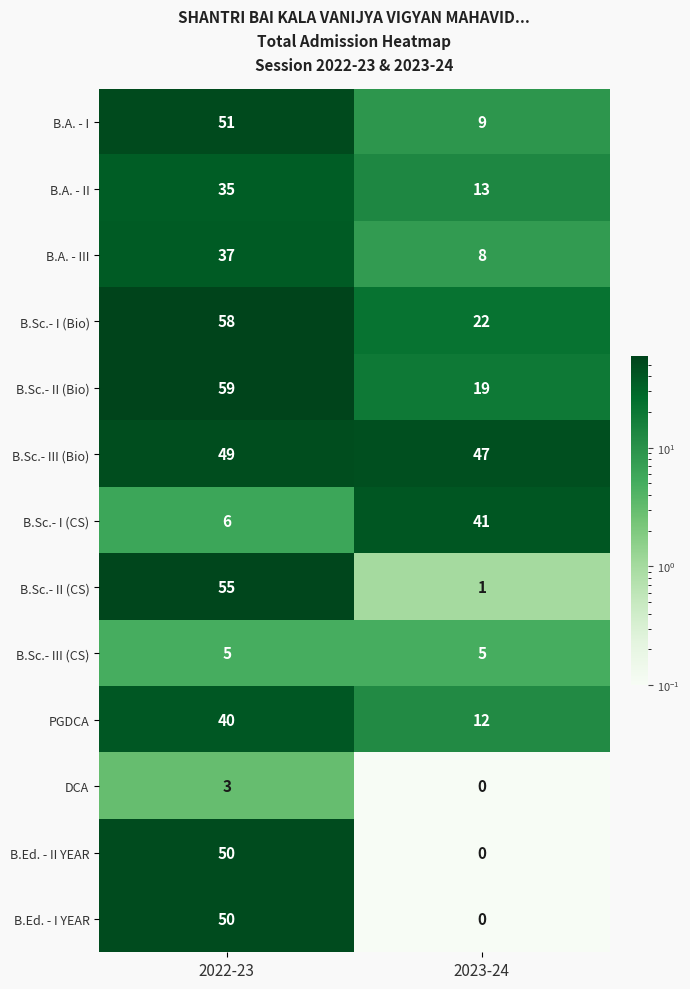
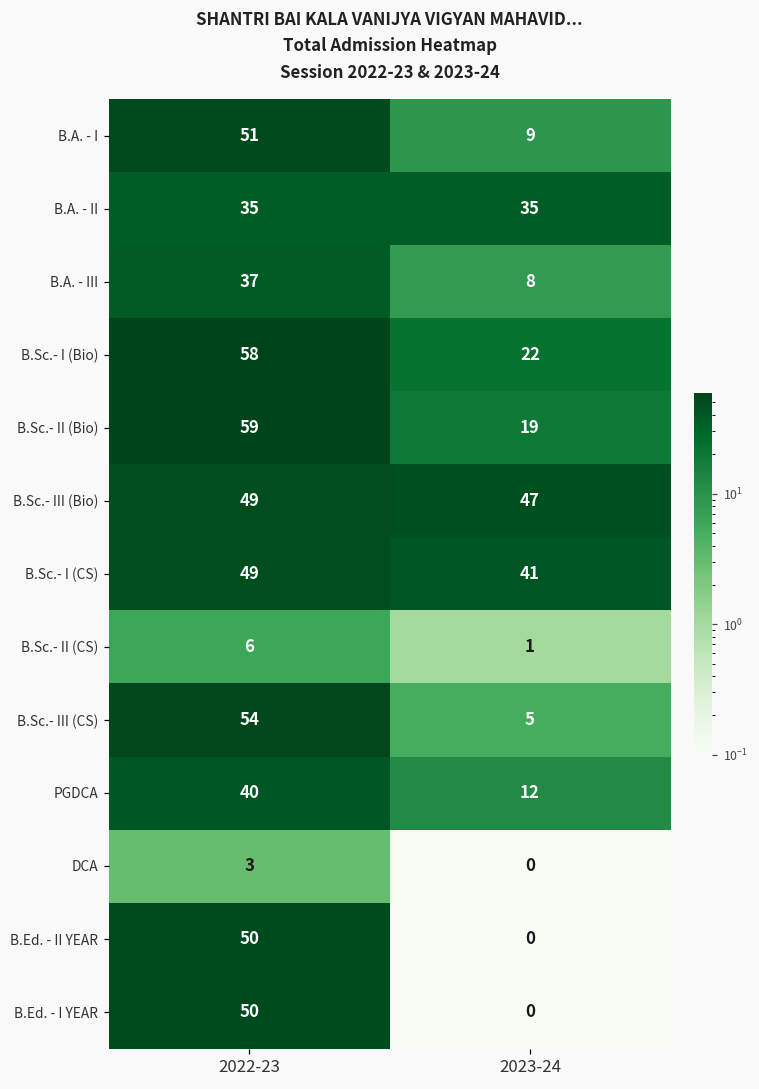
B.A. - II, 2023-24: 13 -> 35
B.Sc.- I (CS), 2022-23: 6 -> 49
B.Sc.- II (CS), 2022-23: 55 -> 6
B.Sc.- III (CS), 2022-23: 5 -> 54
